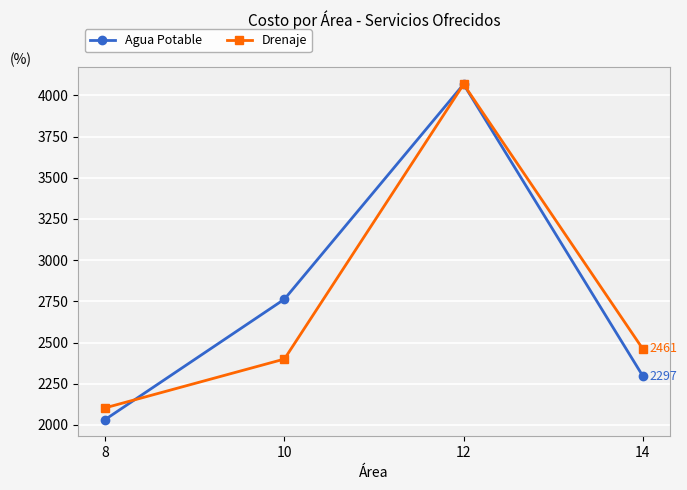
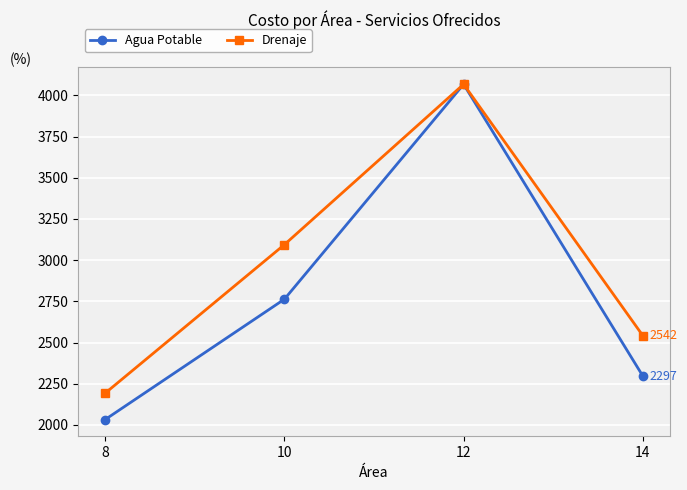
Drenaje, 8: 2100 -> 2190
Drenaje, 10: 2400 -> 3090
Drenaje, 14: 2461 -> 2542
